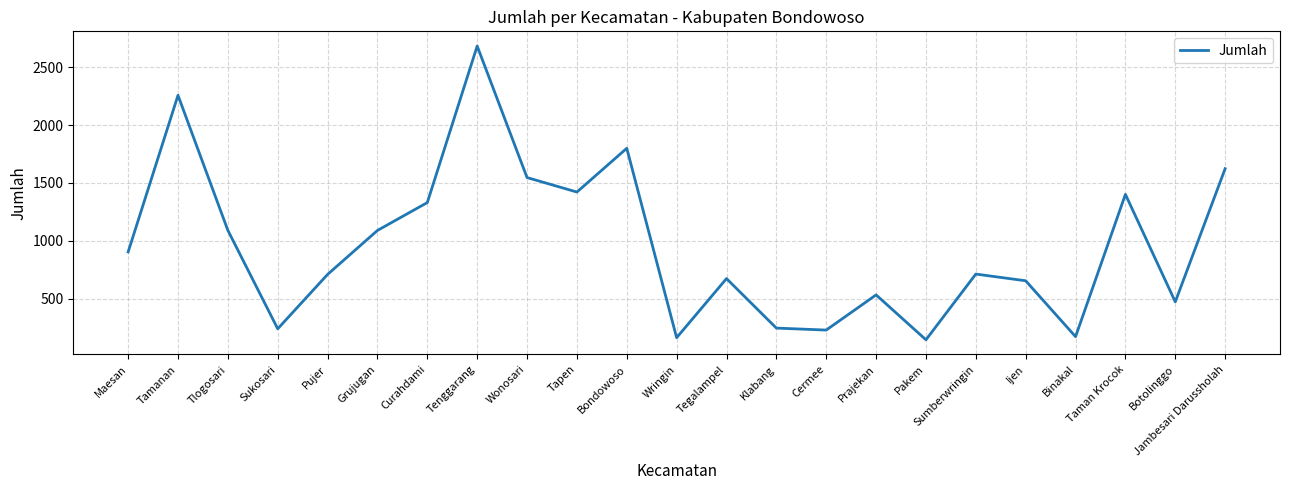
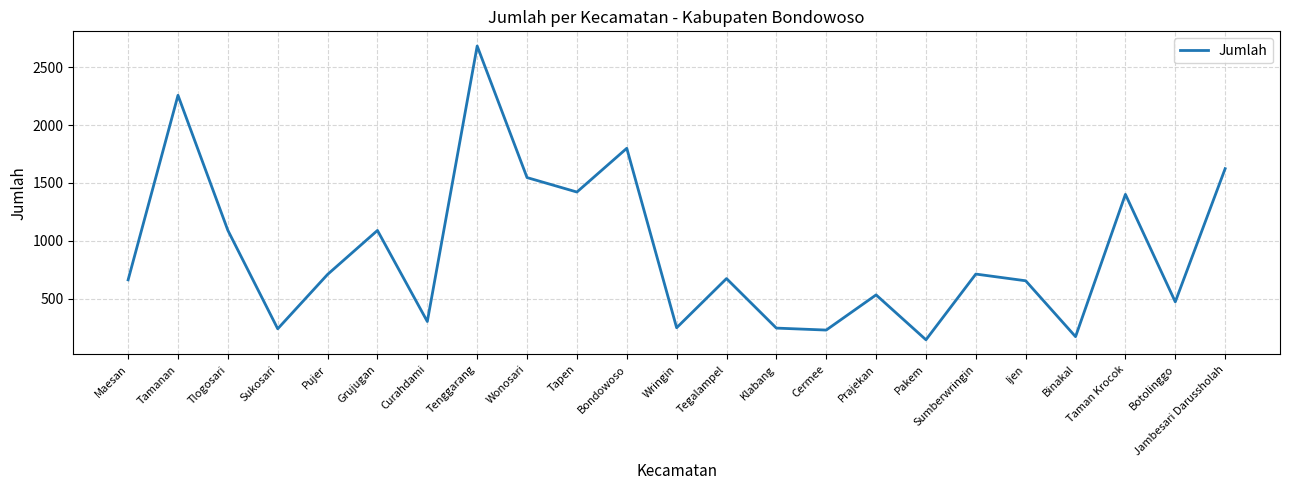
Maesan: 900 -> 660
Curahdami: 1330 -> 300
Wringin: 160 -> 250
